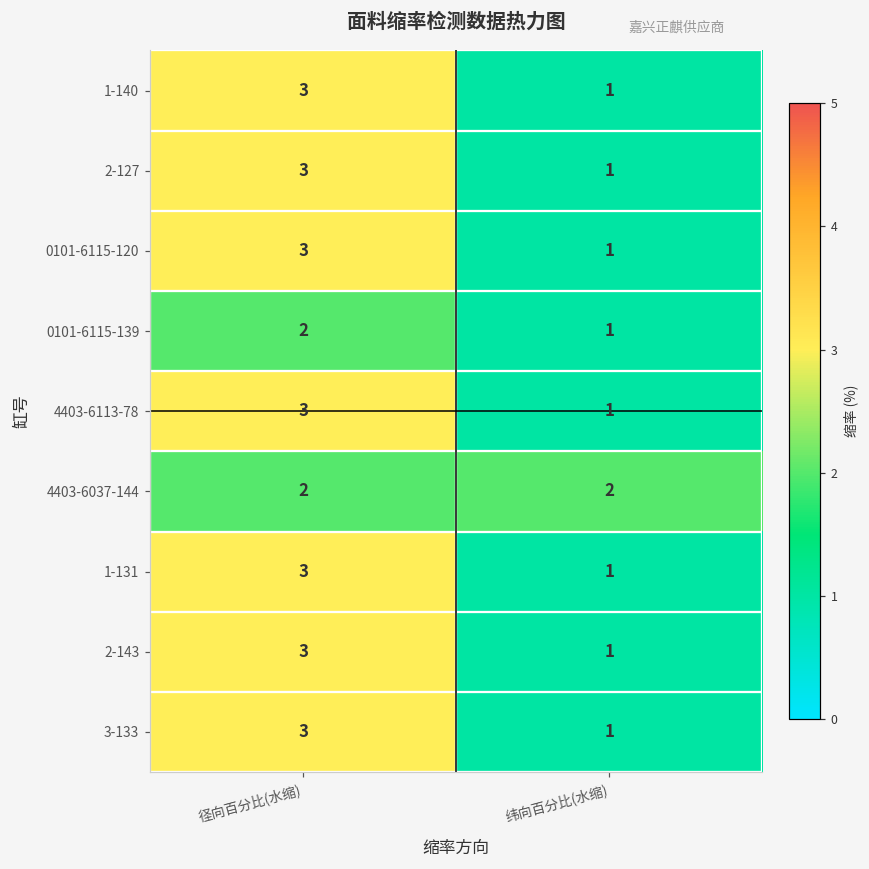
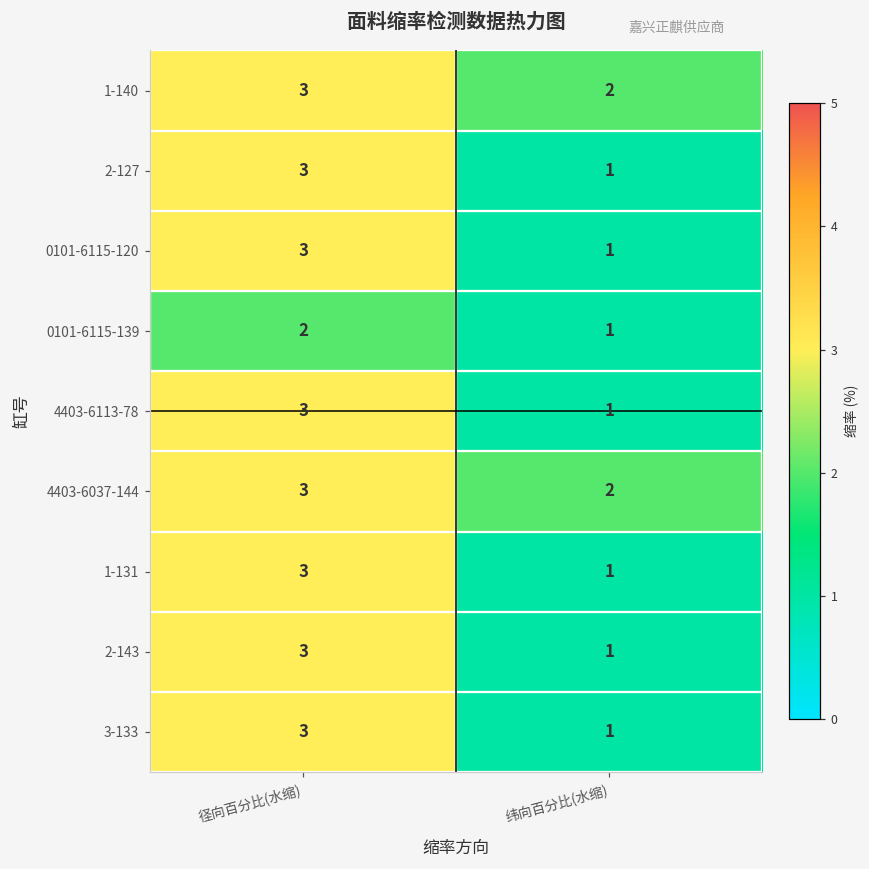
1-140, 纬向百分比(水缩): 1 -> 2
4403-6037-144, 径向百分比(水缩): 2 -> 3
